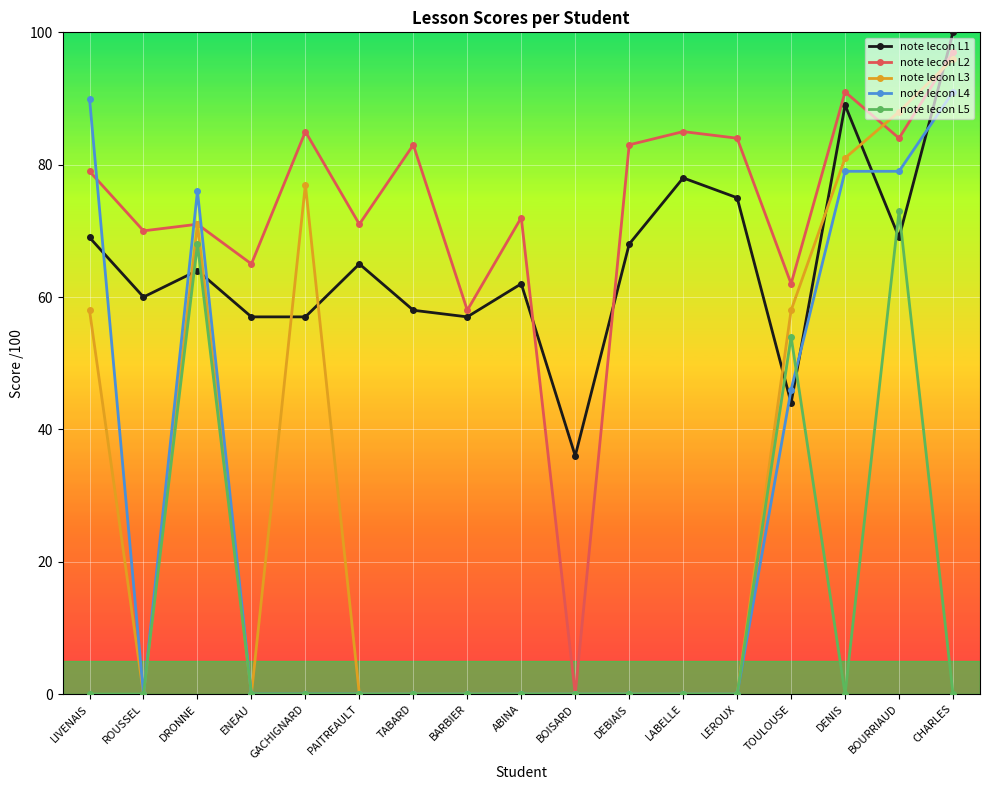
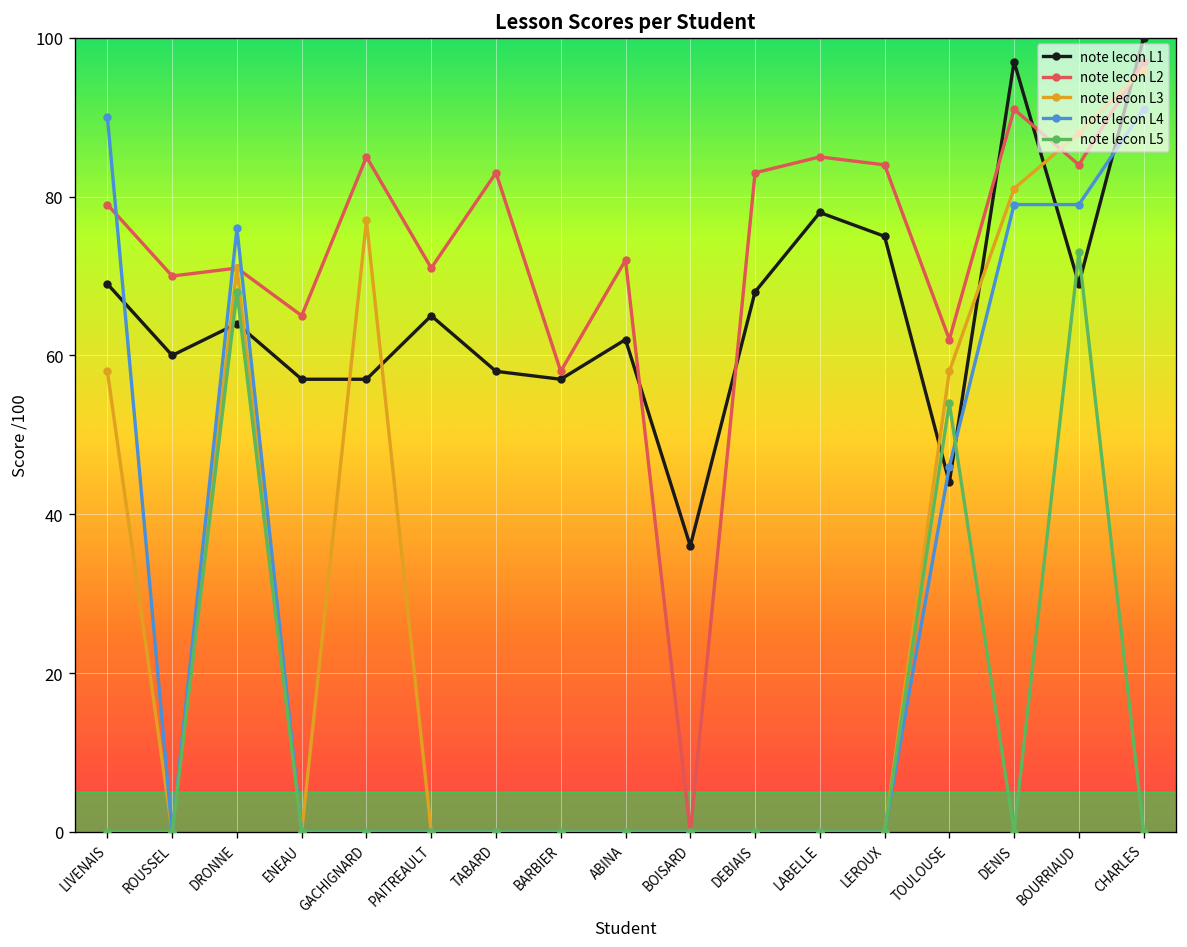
note lecon L1, DENIS: 89 -> 97
